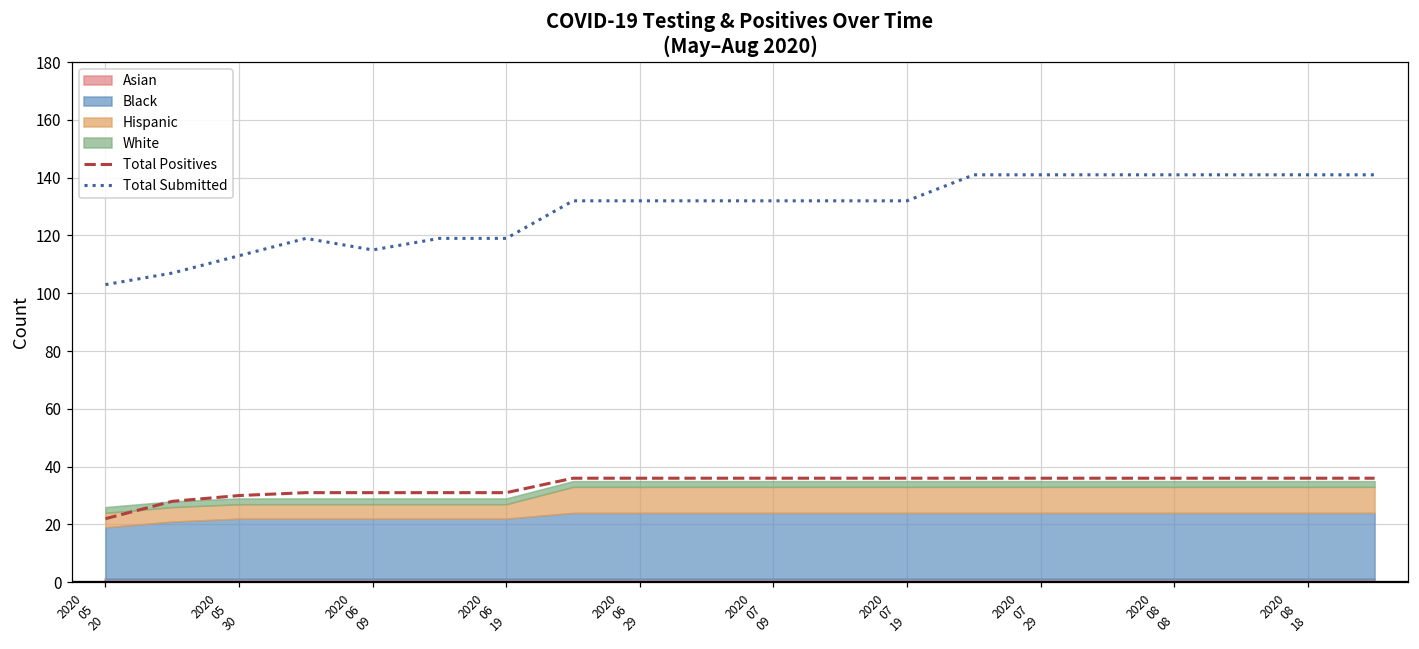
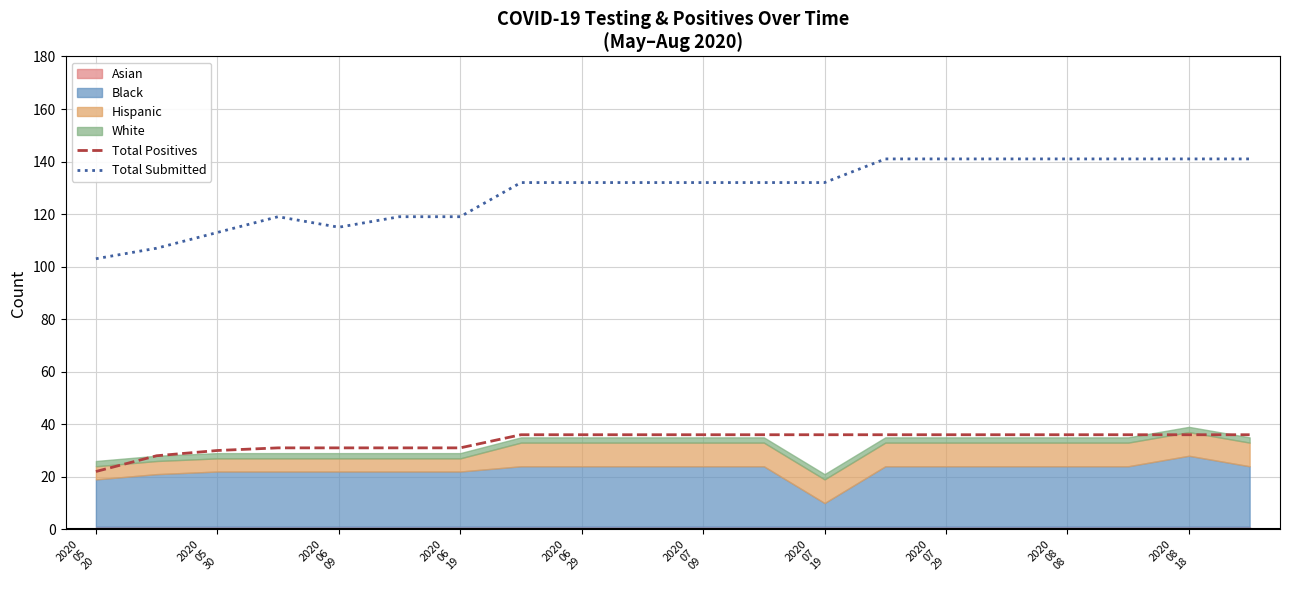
Black, 2020 07 19: 23 -> 9
Black, 2020 08 18: 23 -> 27
